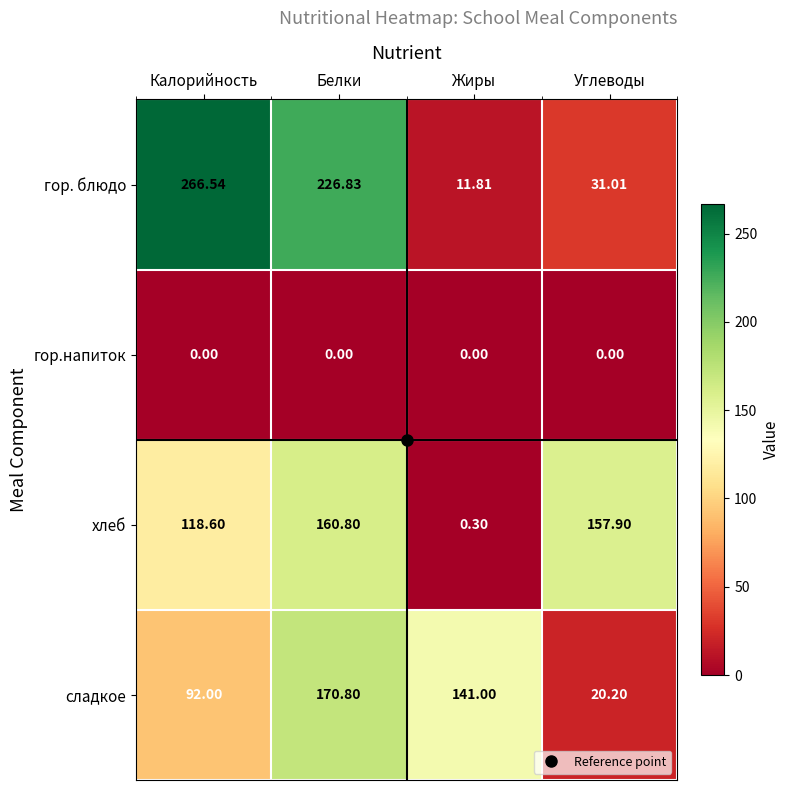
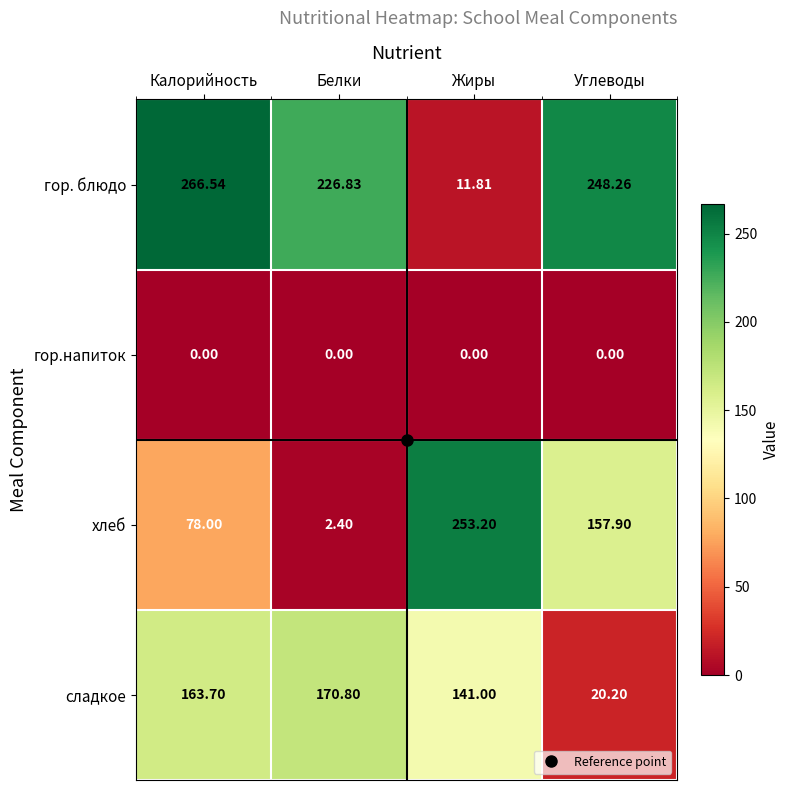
гор. блюдо, Углеводы: 31.01 -> 248.26
хлеб, Калорийность: 118.60 -> 78.00
хлеб, Белки: 160.80 -> 2.40
хлеб, Жиры: 0.30 -> 253.20
сладкое, Калорийность: 92.00 -> 163.70
